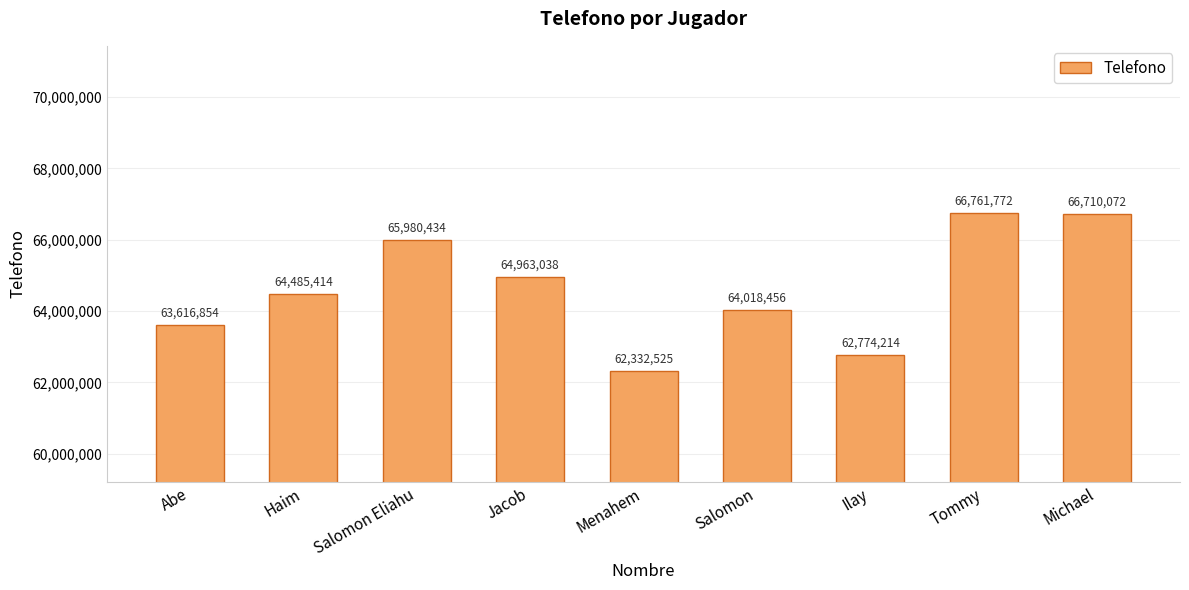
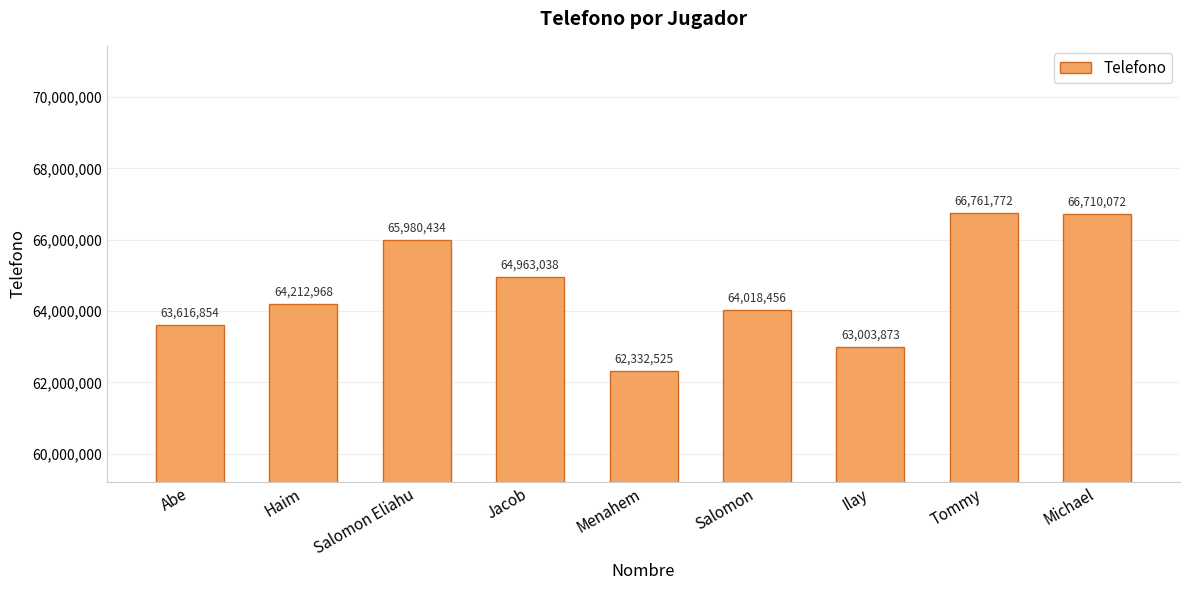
Haim: 64,485,414 -> 64,212,968
Ilay: 62,774,214 -> 63,003,873
